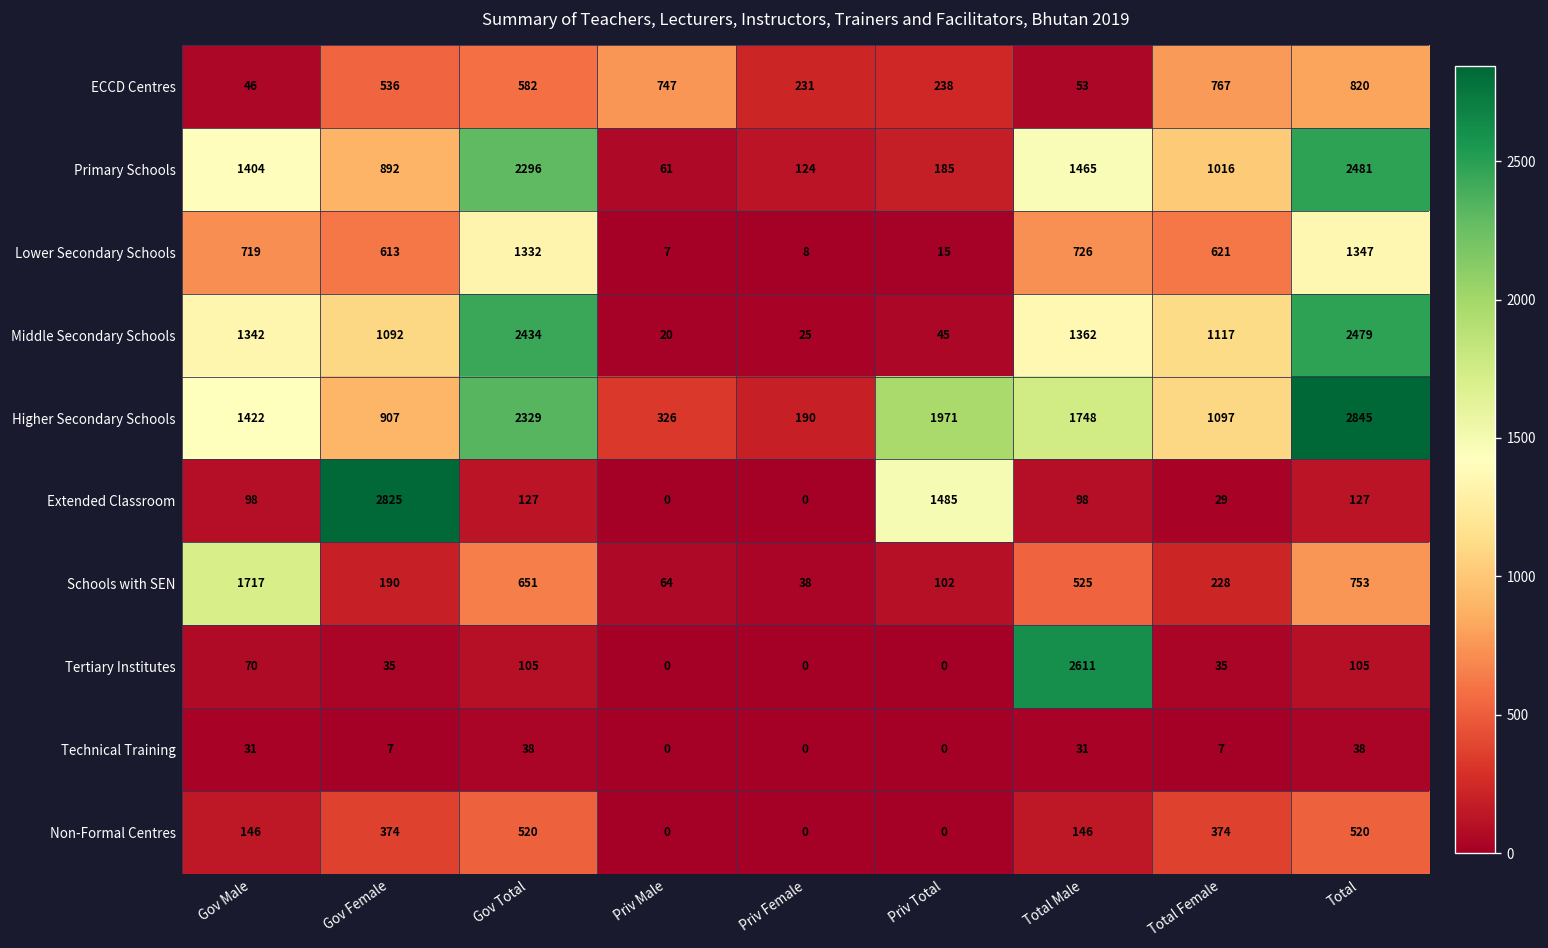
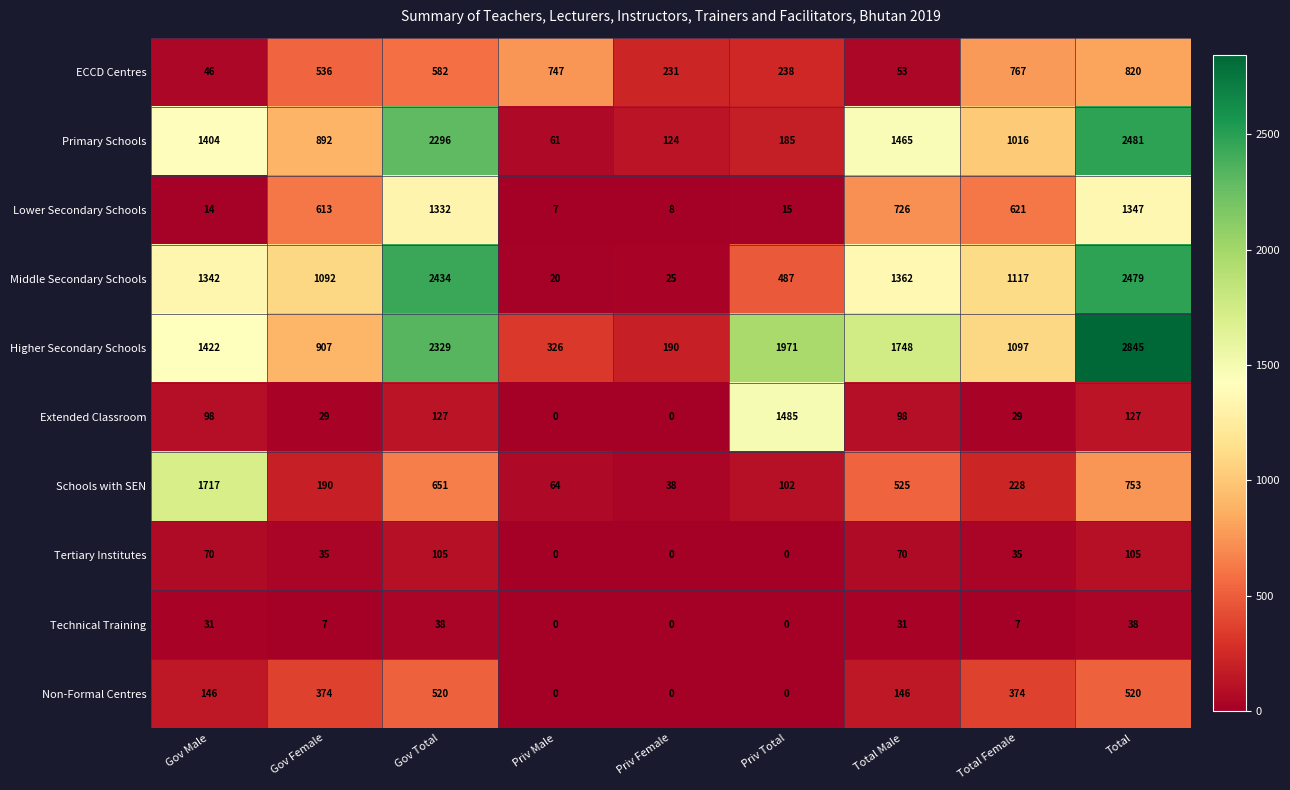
Lower Secondary Schools, Gov Male: 719 -> 14
Middle Secondary Schools, Priv Total: 45 -> 487
Extended Classroom, Gov Female: 2825 -> 29
Tertiary Institutes, Total Male: 2611 -> 70
